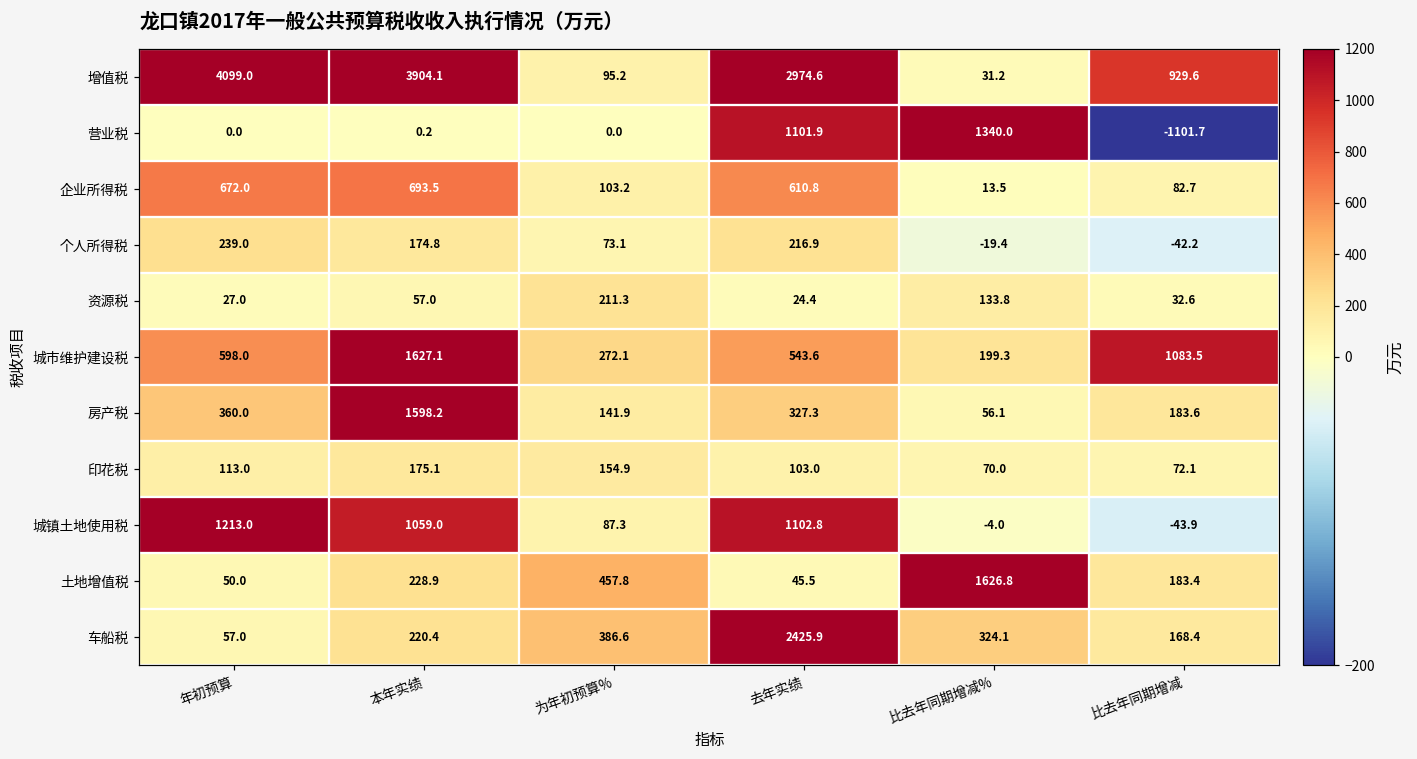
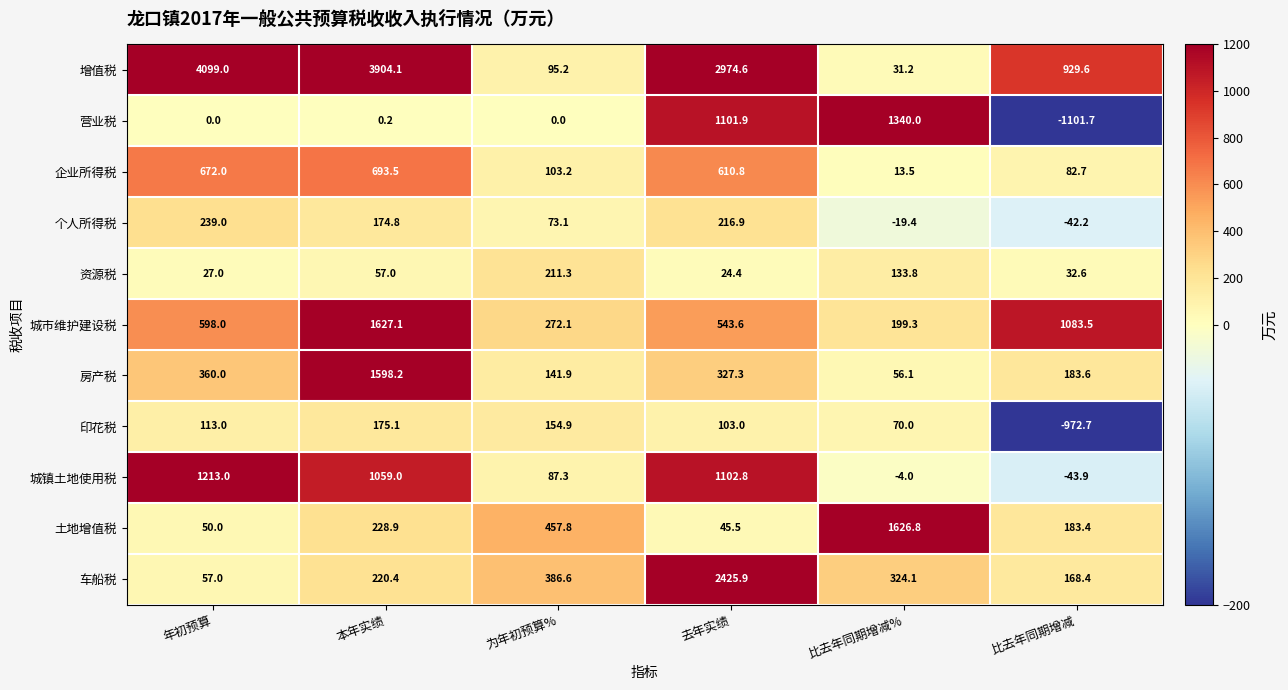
印花税, 比去年同期增减: 72.1 -> -972.7
